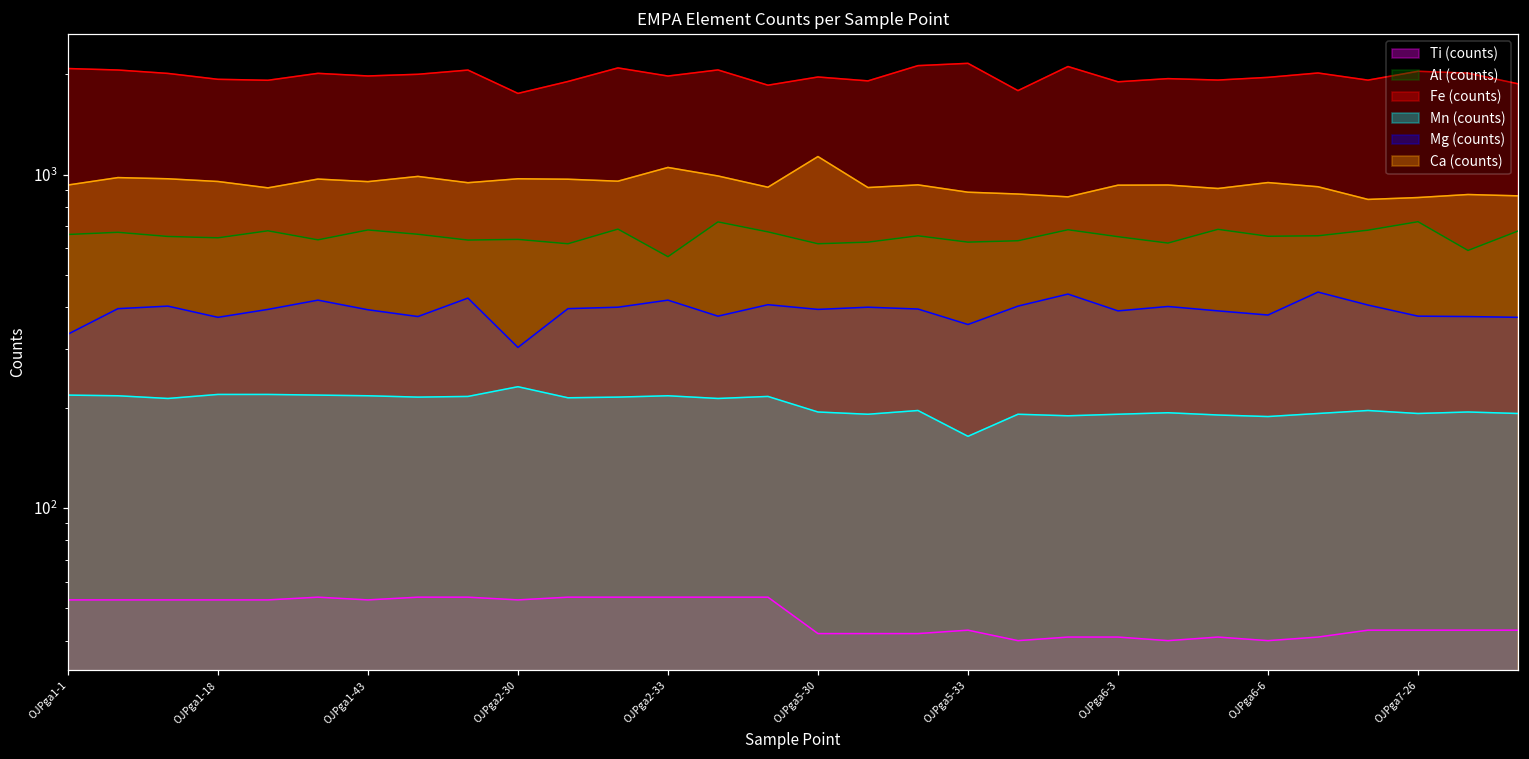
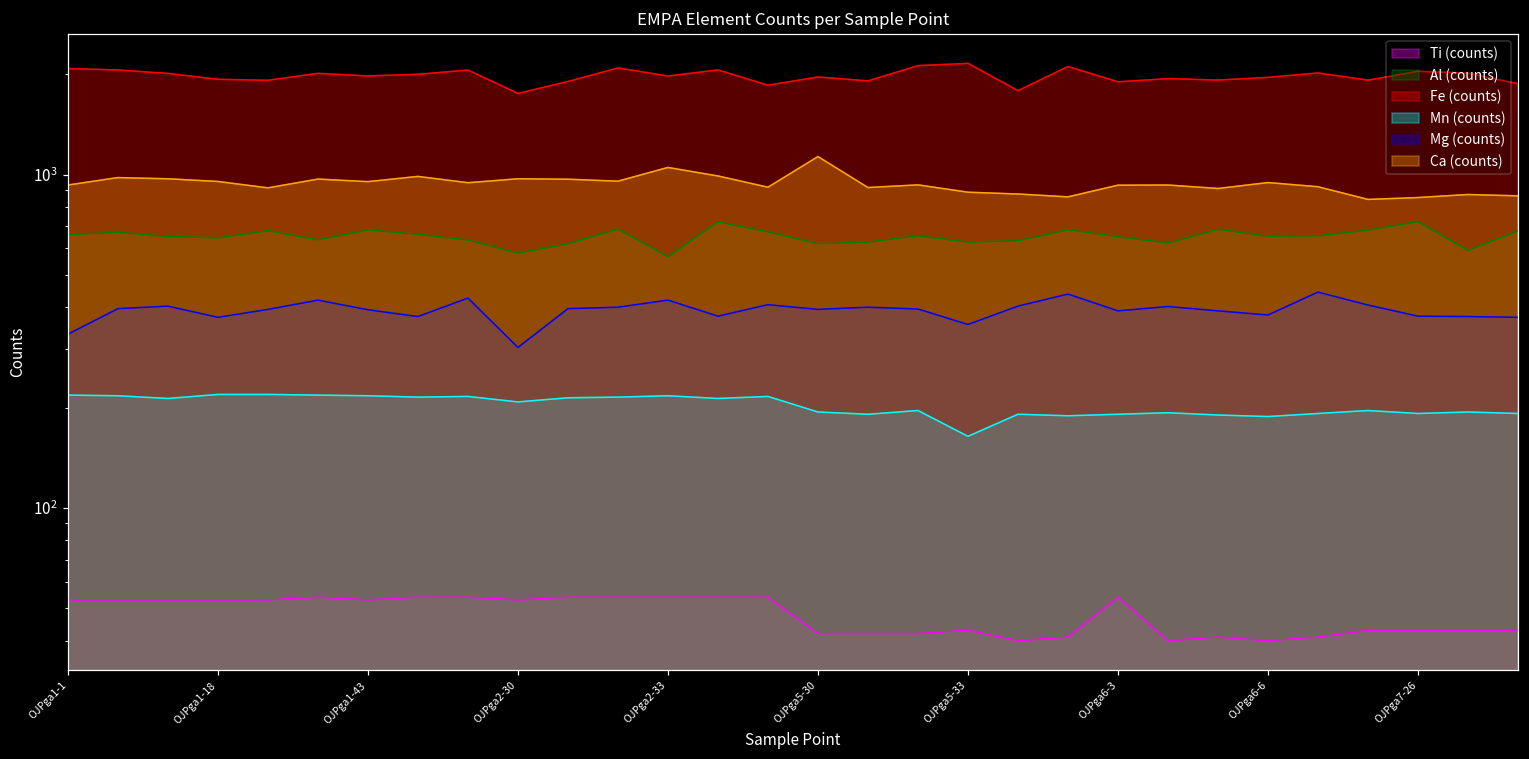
Al (counts), OJPga2-30: 640 -> 580
Mn (counts), OJPga2-30: 230 -> 210
Ti (counts), OJPga6-3: 41 -> 54
